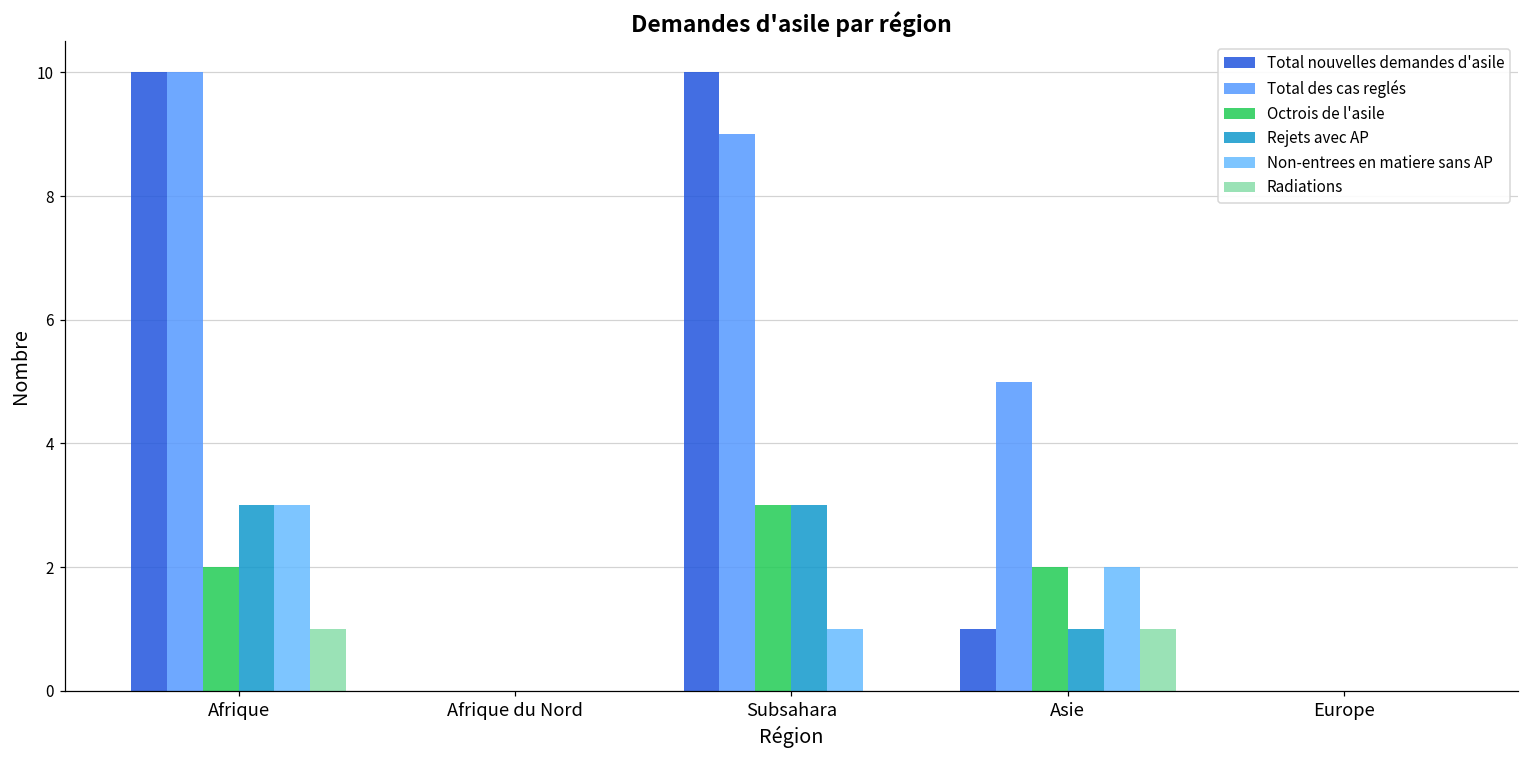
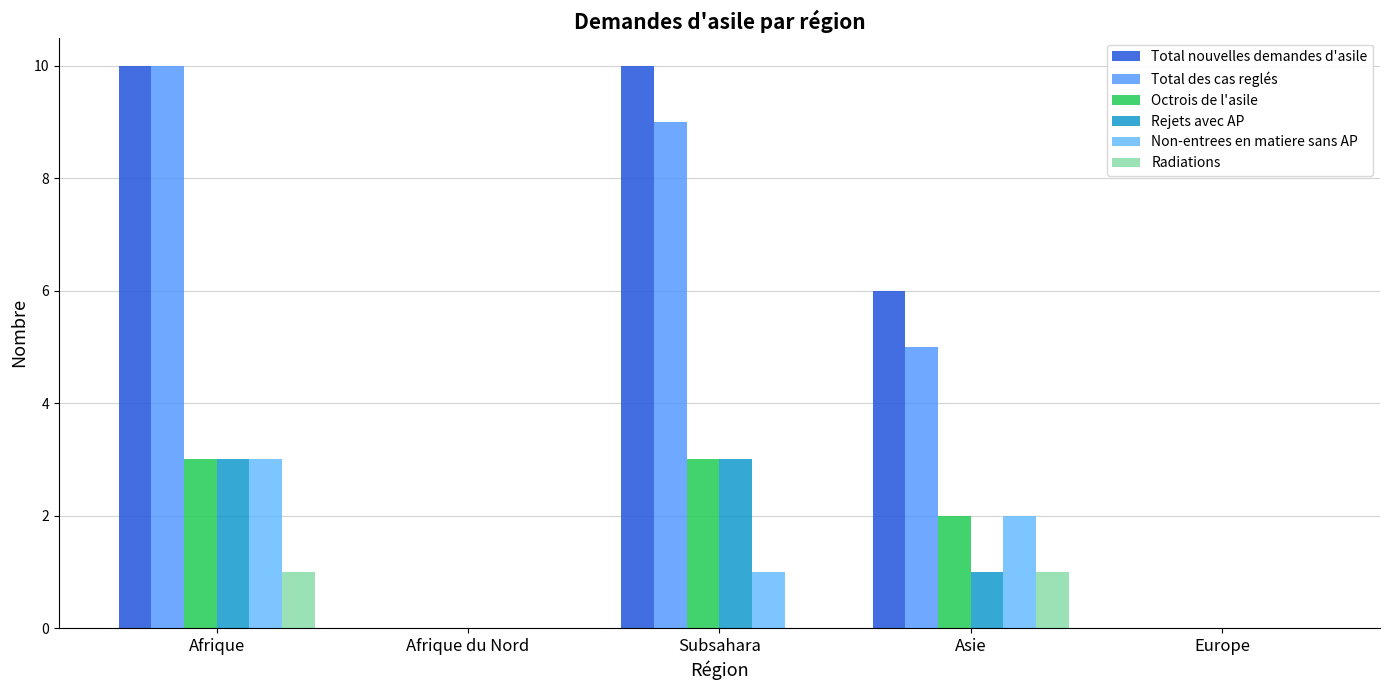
Octrois de l'asile, Afrique: 2 -> 3
Total nouvelles demandes d'asile, Asie: 1 -> 6
